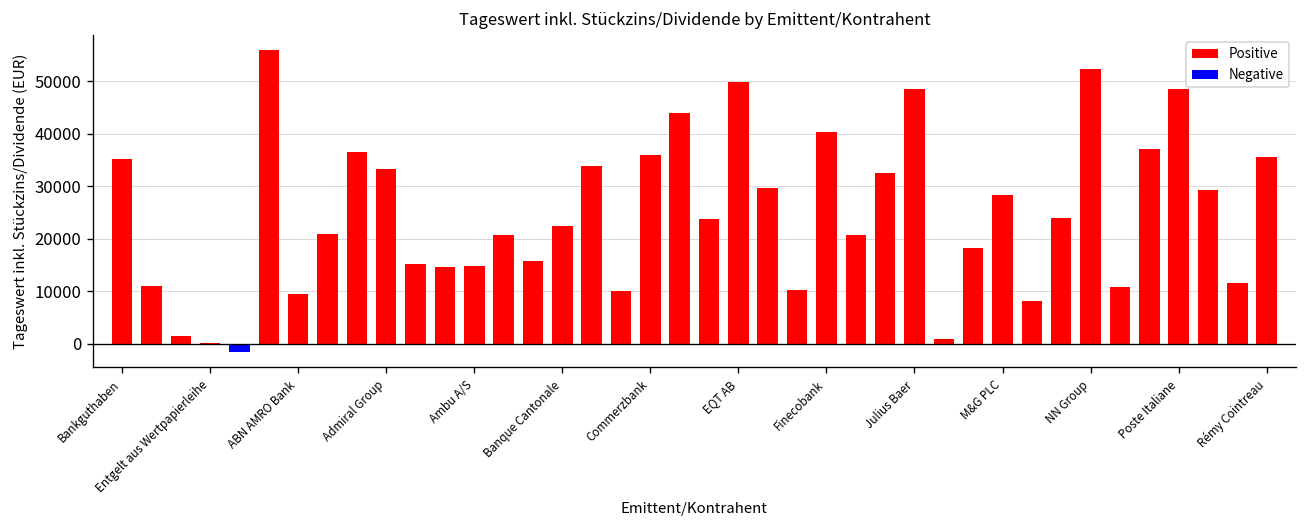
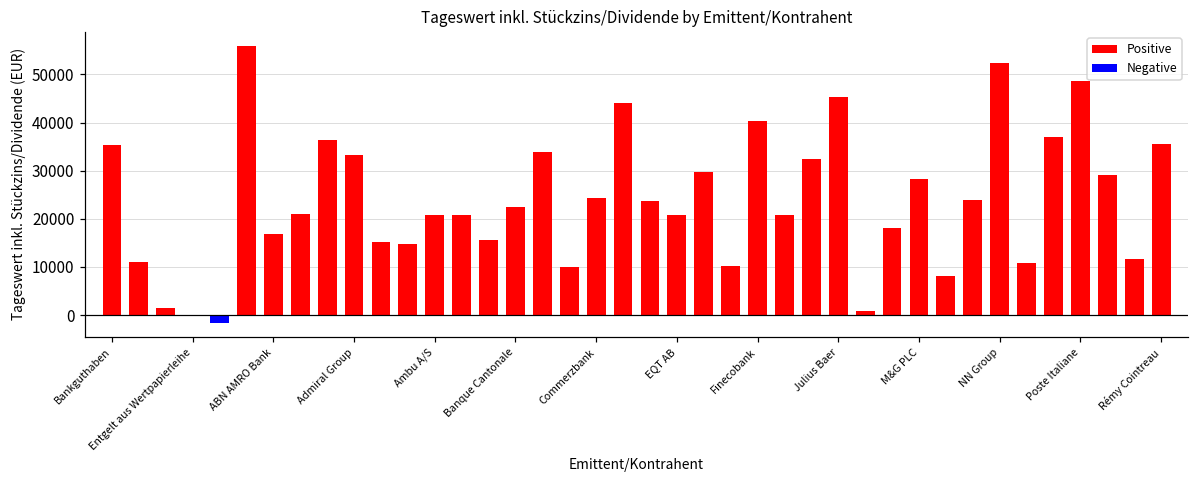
Positive, ABN AMRO Bank: 9000 -> 17000
Positive, Ambu A/S: 15000 -> 21000
Positive, Commerzbank: 36000 -> 24000
Positive, EQT AB: 50000 -> 21000
Positive, Julius Baer: 48000 -> 45000
